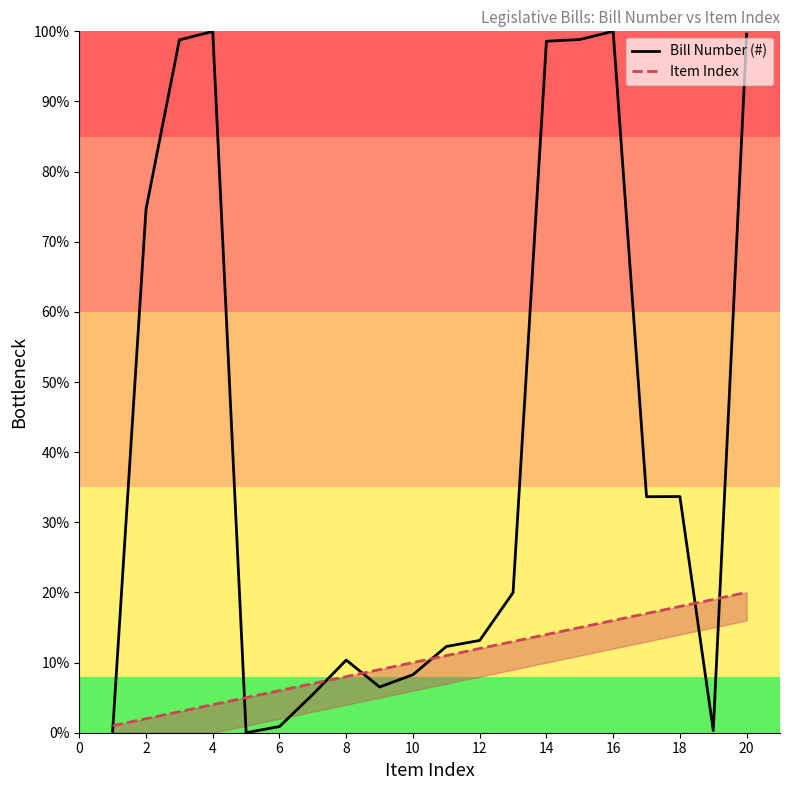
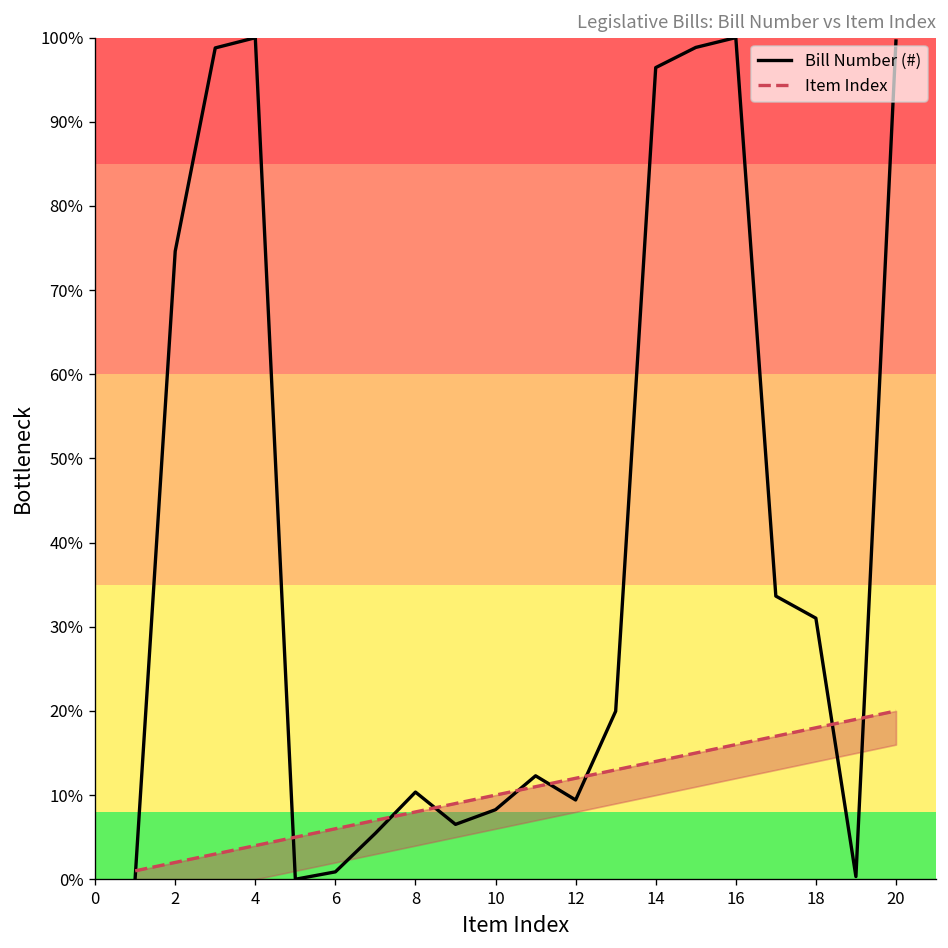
Bill Number (#), 12: 13% -> 9%
Bill Number (#), 14: 99% -> 96%
Bill Number (#), 18: 34% -> 31%
